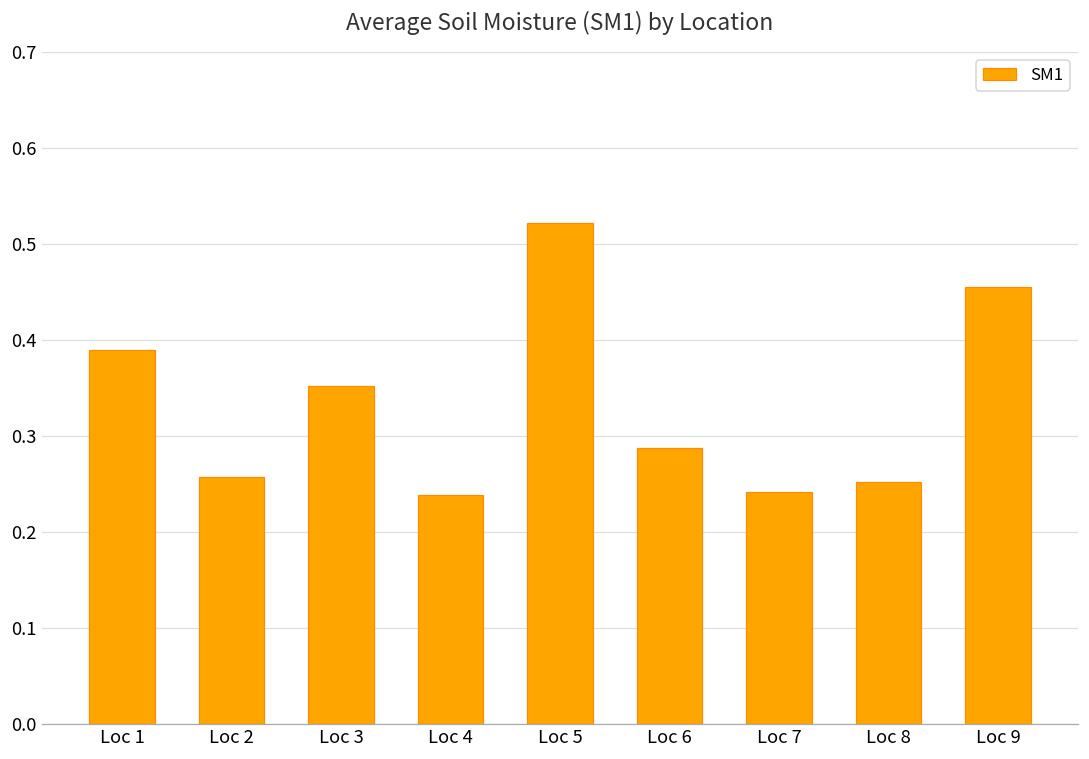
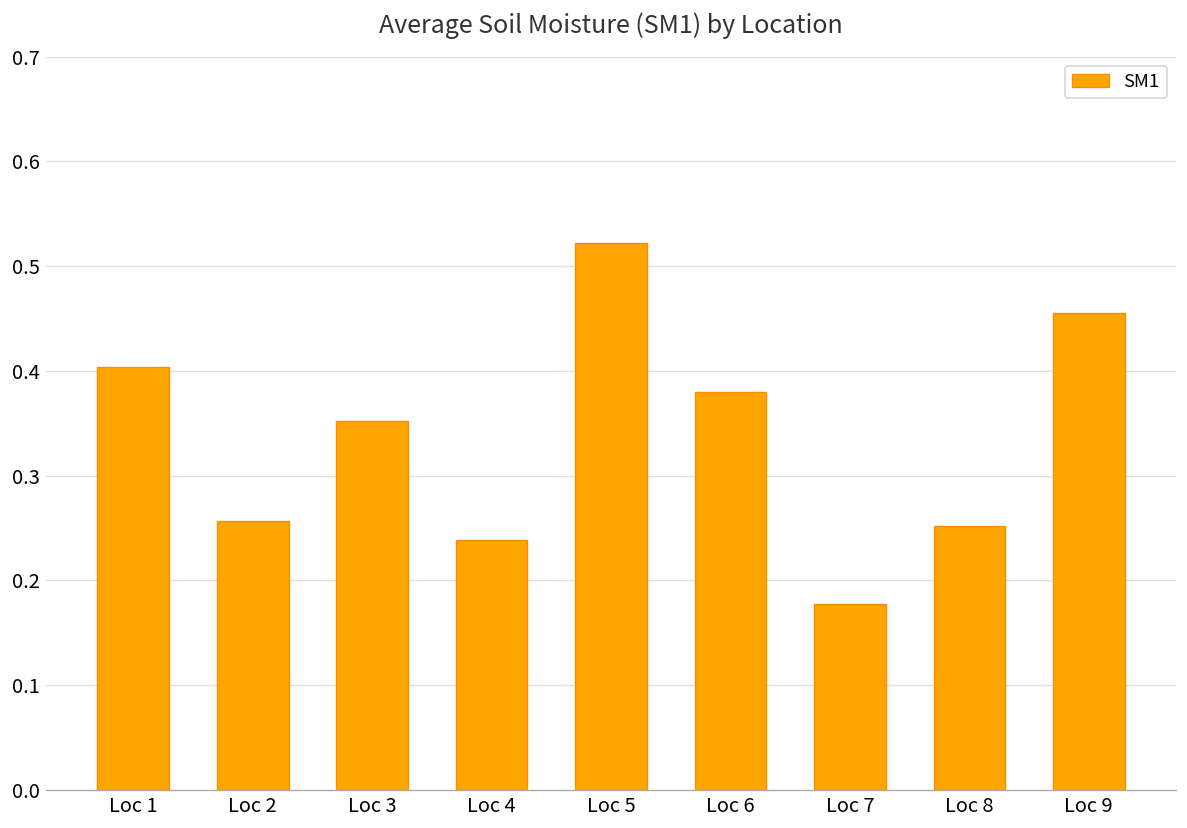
Loc 1: 0.39 -> 0.40
Loc 6: 0.29 -> 0.38
Loc 7: 0.24 -> 0.18
